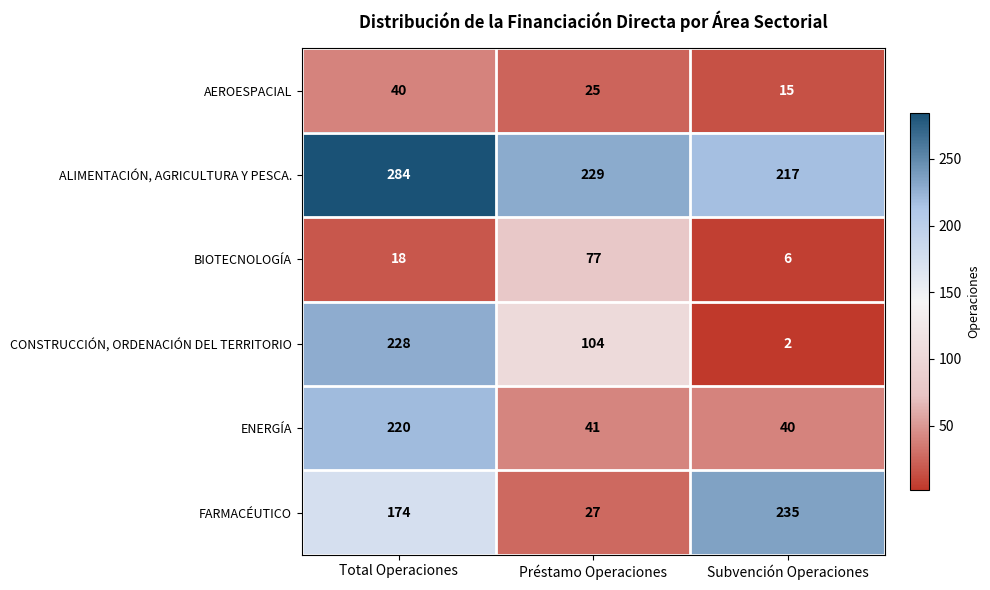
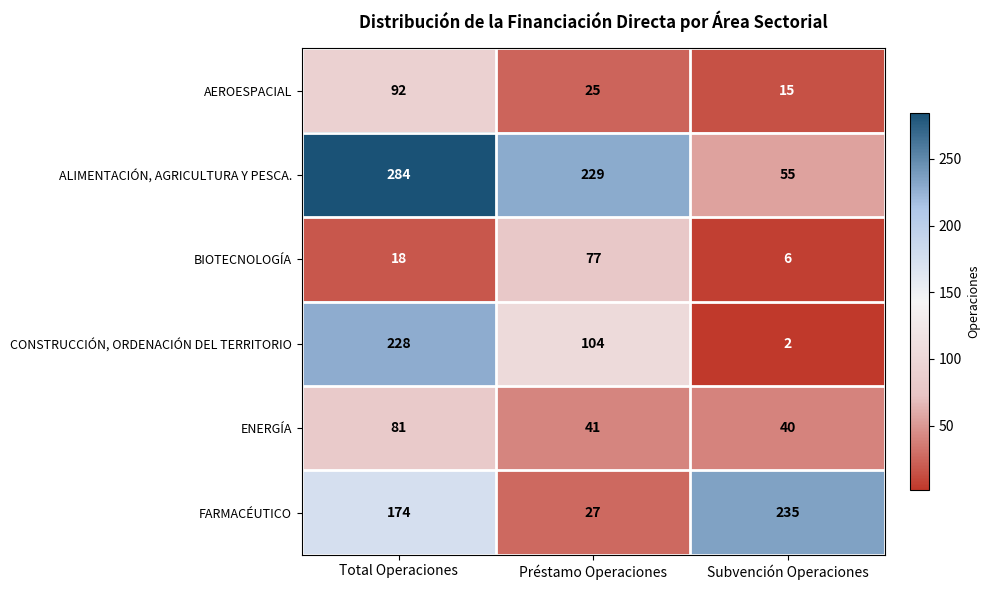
AEROESPACIAL, Total Operaciones: 40 -> 92
ALIMENTACIÓN, AGRICULTURA Y PESCA., Subvención Operaciones: 217 -> 55
ENERGÍA, Total Operaciones: 220 -> 81
